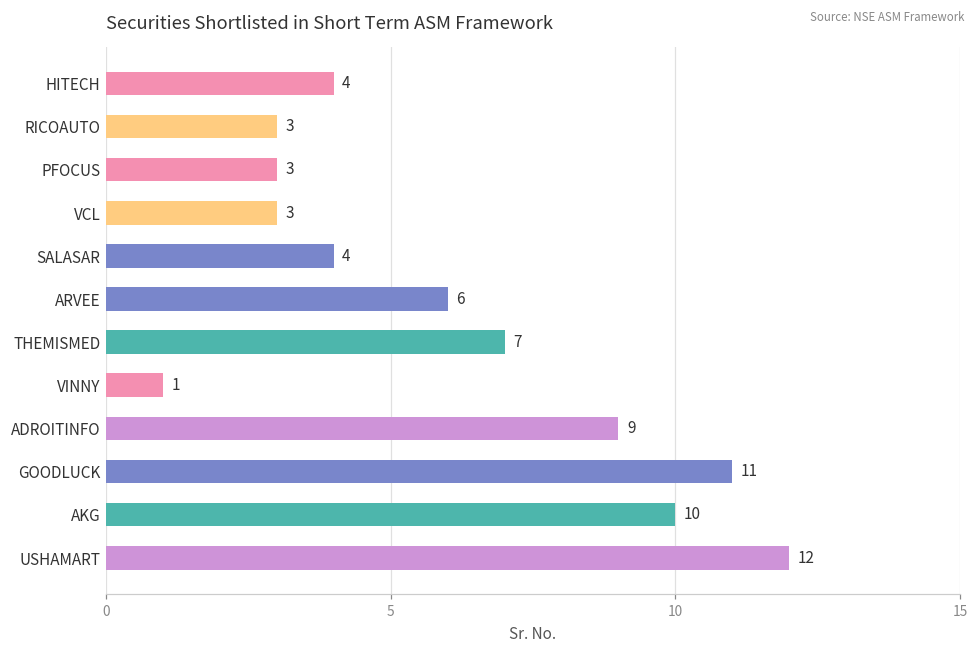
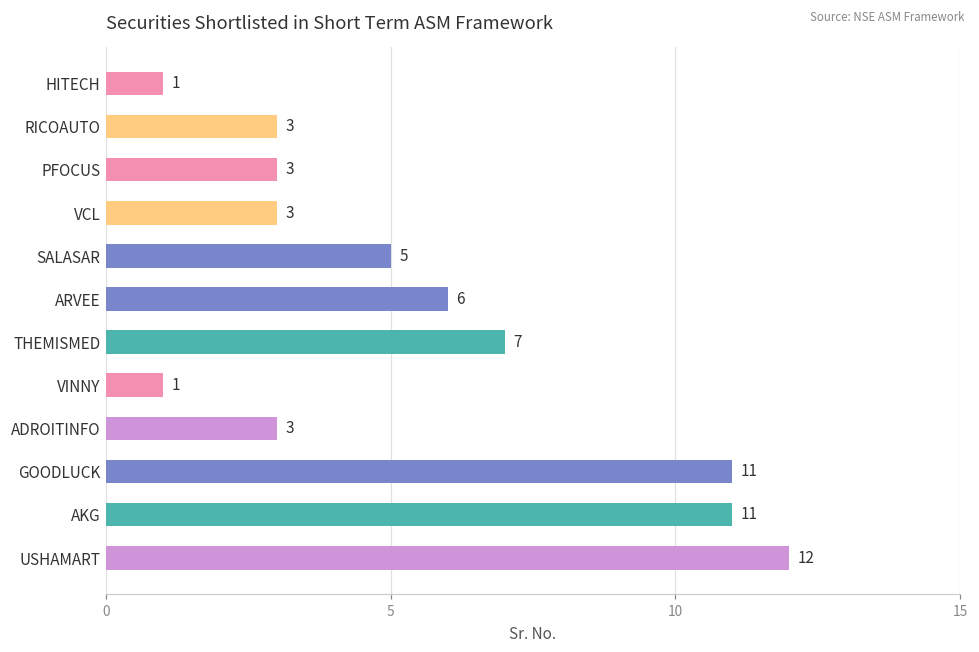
HITECH: 4 -> 1
SALASAR: 4 -> 5
ADROITINFO: 9 -> 3
AKG: 10 -> 11
